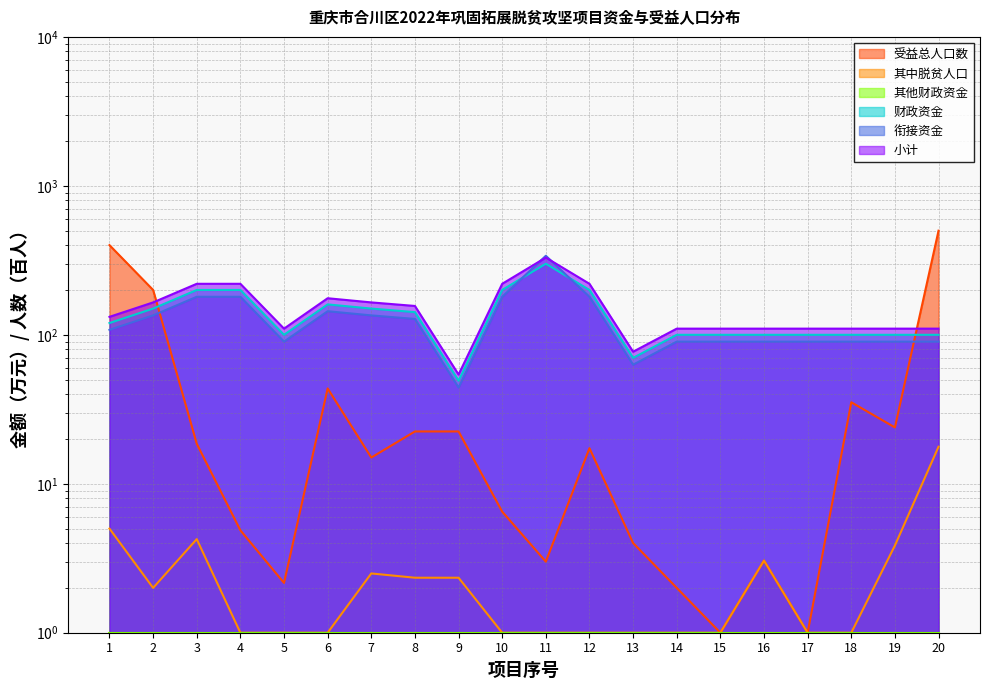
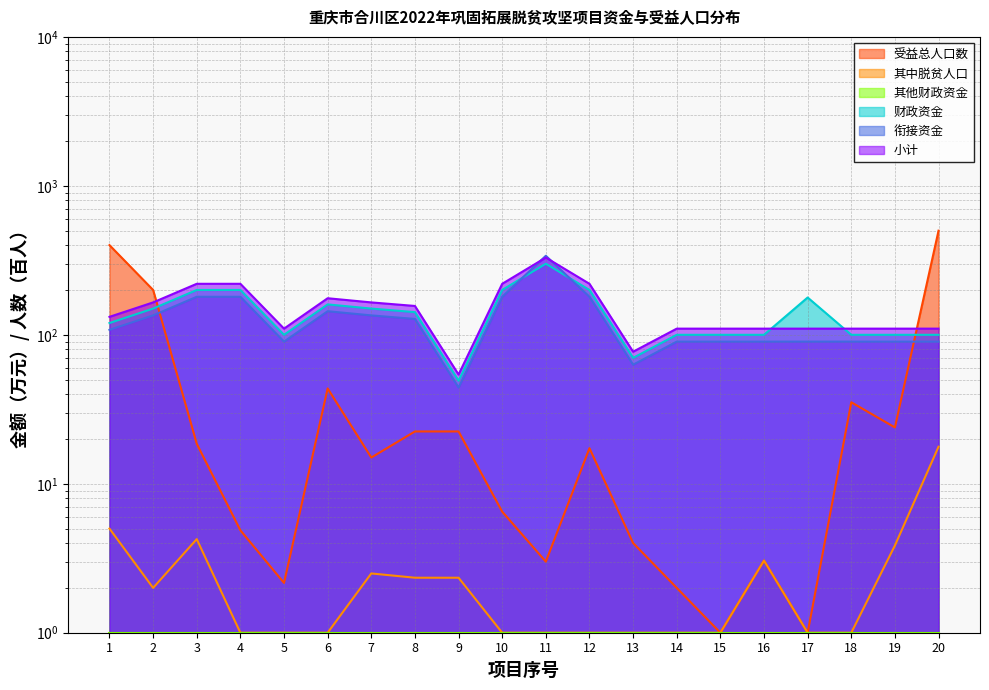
财政资金, 17: 100 -> 180
